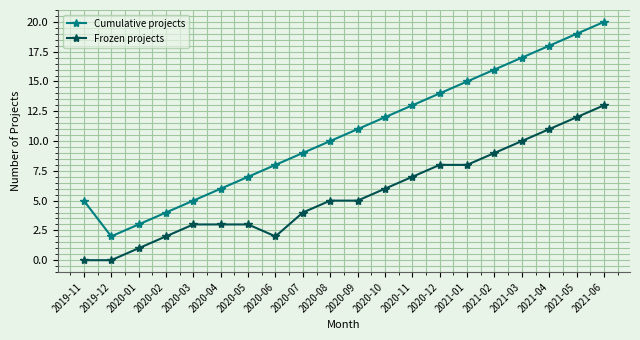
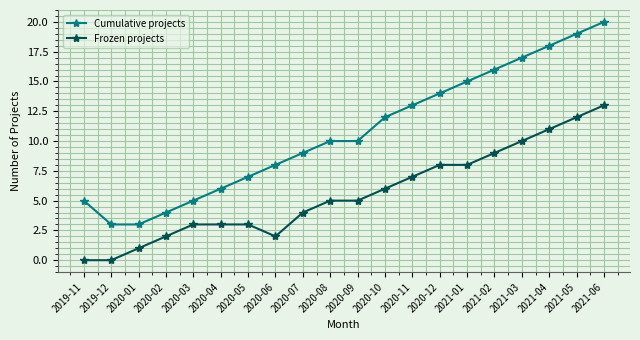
Cumulative projects, 2019-12: 2 -> 3
Cumulative projects, 2020-09: 11 -> 10
